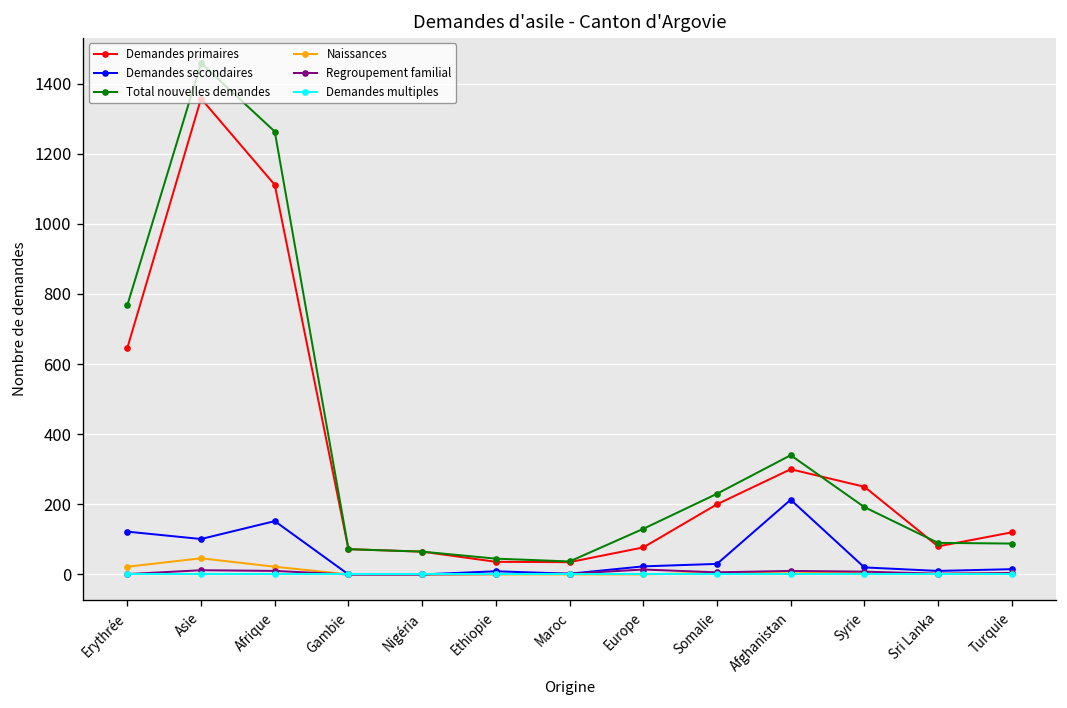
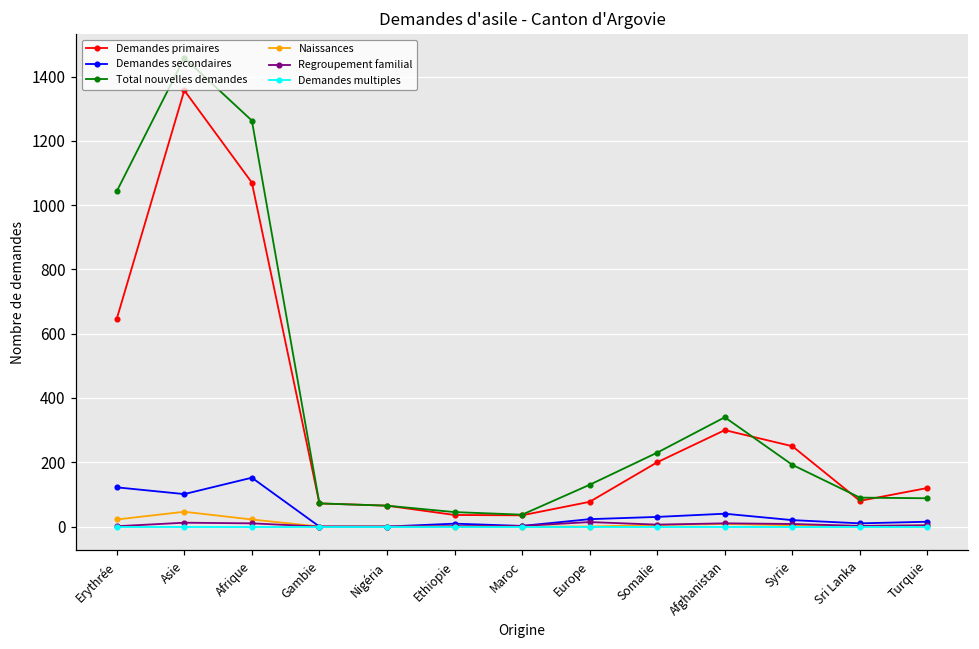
Total nouvelles demandes, Erythrée: 770 -> 1040
Demandes primaires, Afrique: 1110 -> 1070
Demandes secondaires, Afghanistan: 210 -> 40
